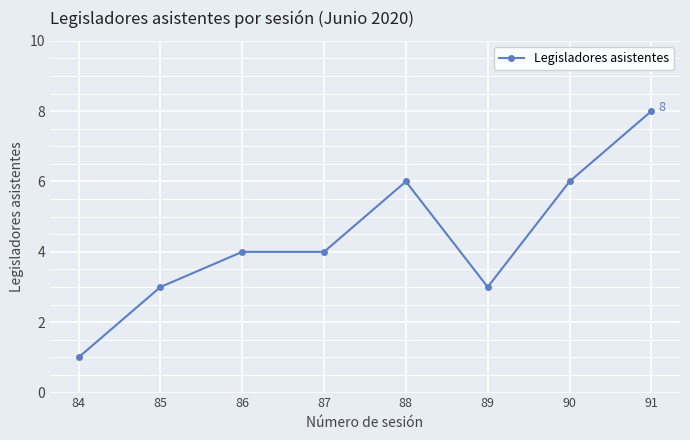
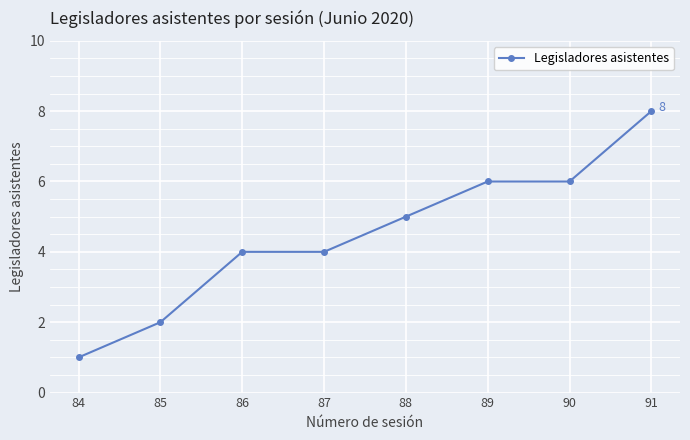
85: 3 -> 2
88: 6 -> 5
89: 3 -> 6
